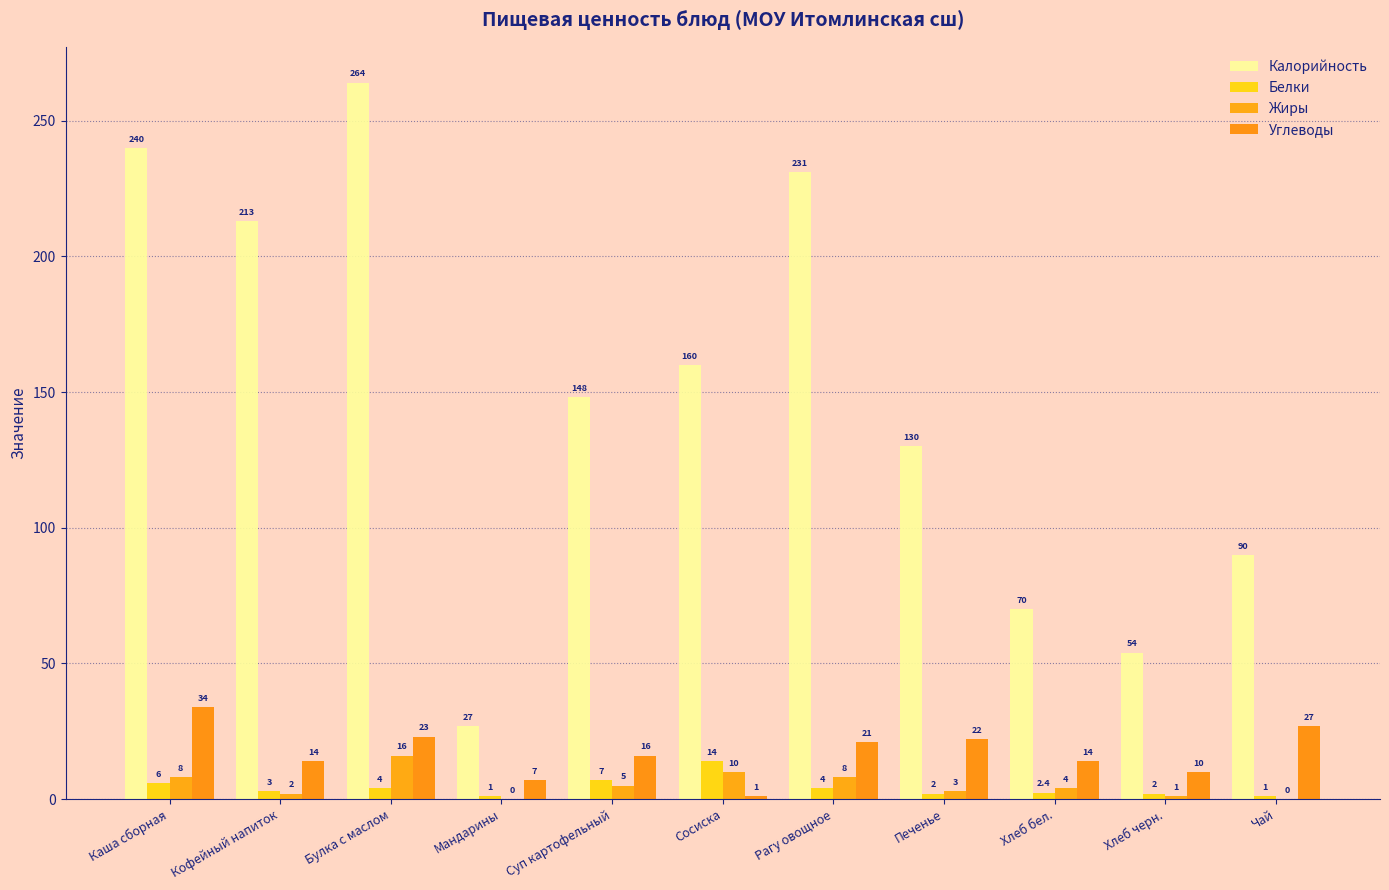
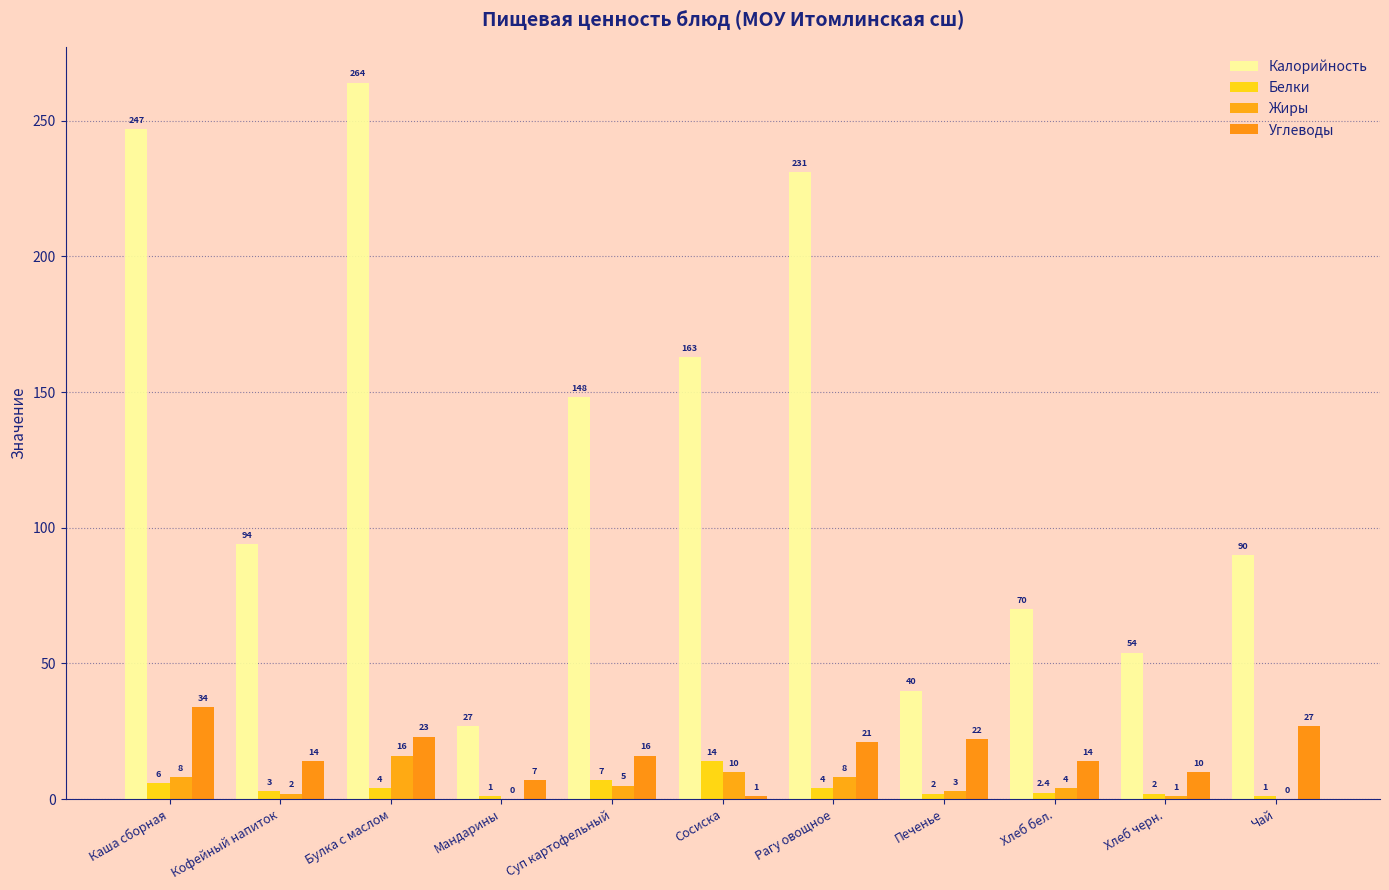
Калорийность, Каша сборная: 240 -> 247
Калорийность, Кофейный напиток: 213 -> 94
Калорийность, Сосиска: 160 -> 163
Калорийность, Печенье: 130 -> 40
